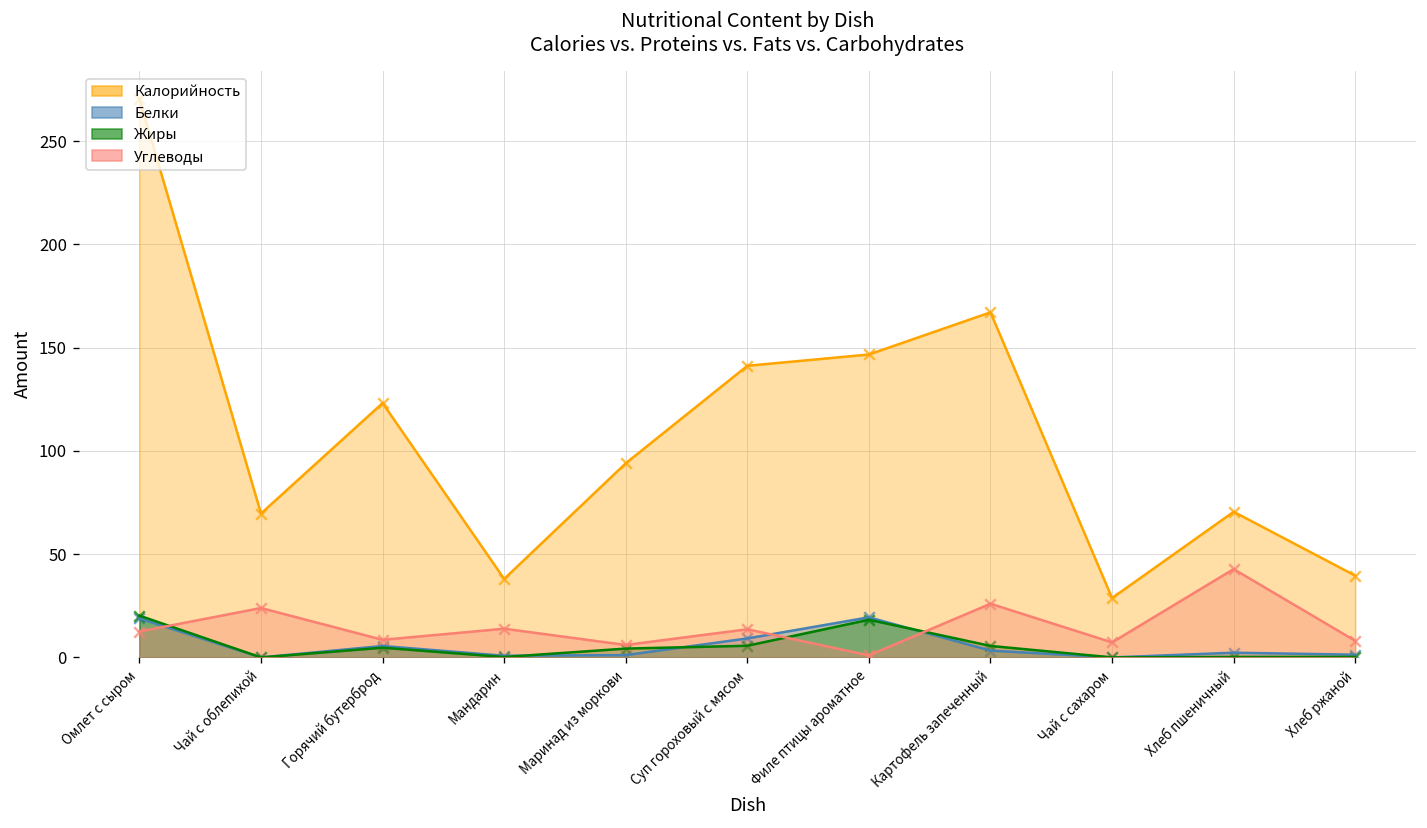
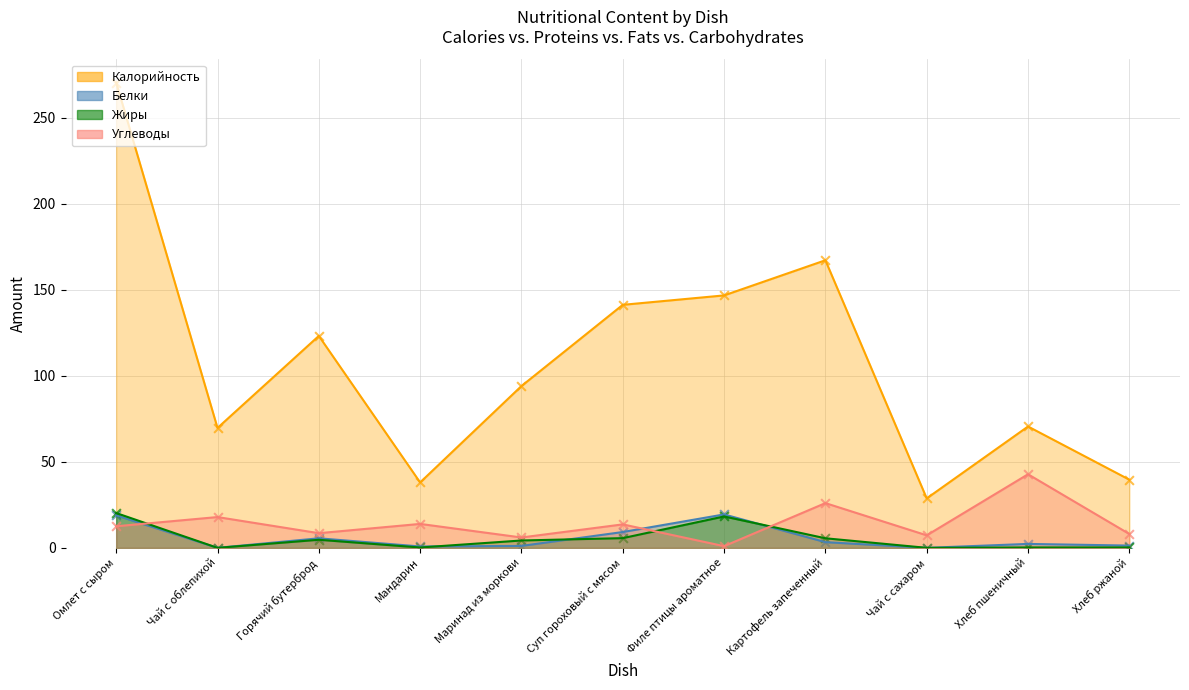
Углеводы, Чай с облепихой: 24 -> 18
